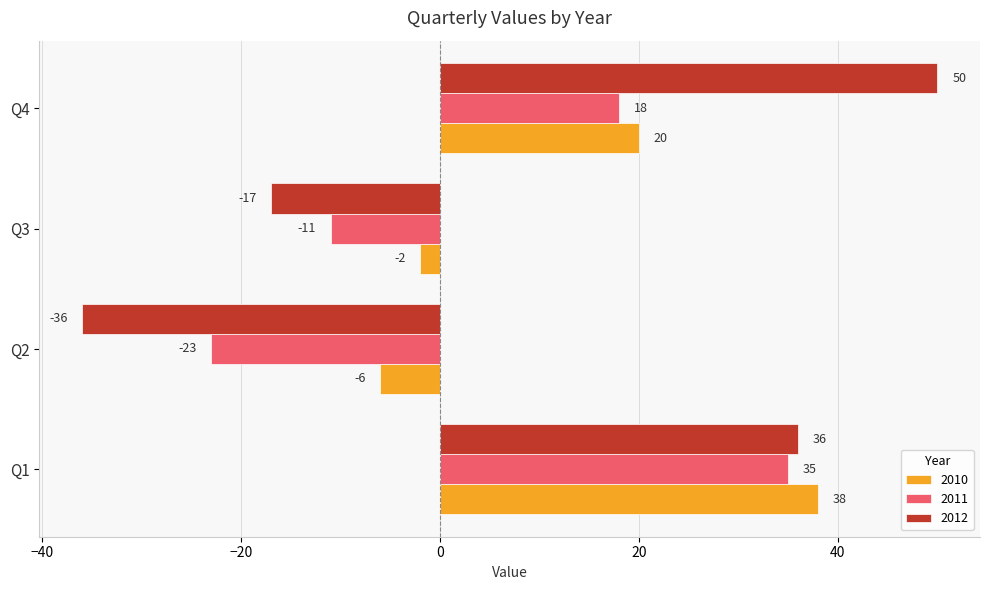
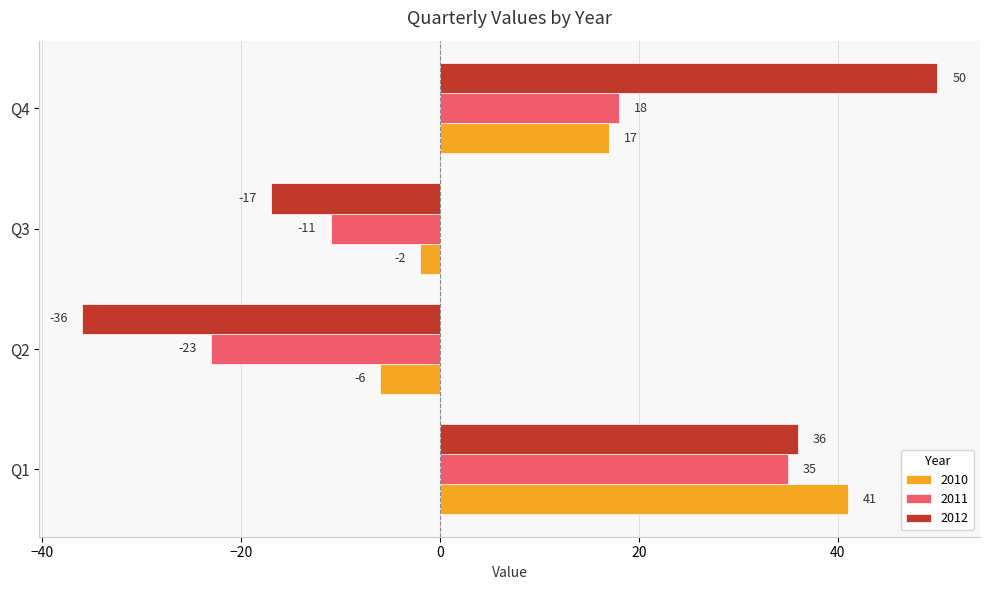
2010, Q4: 20 -> 17
2010, Q1: 38 -> 41
